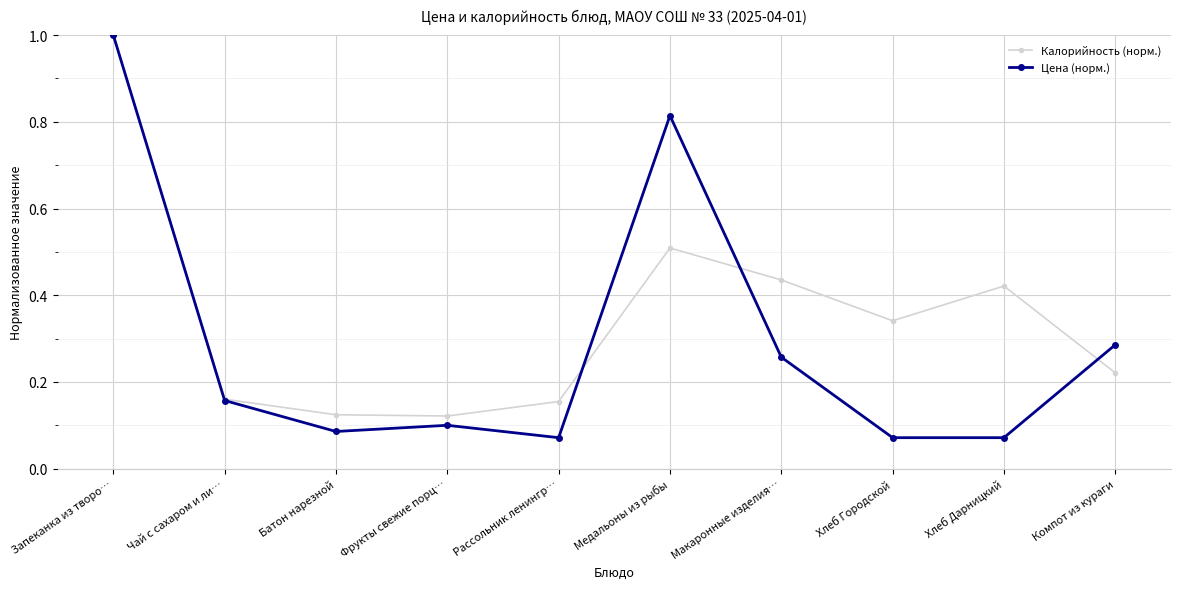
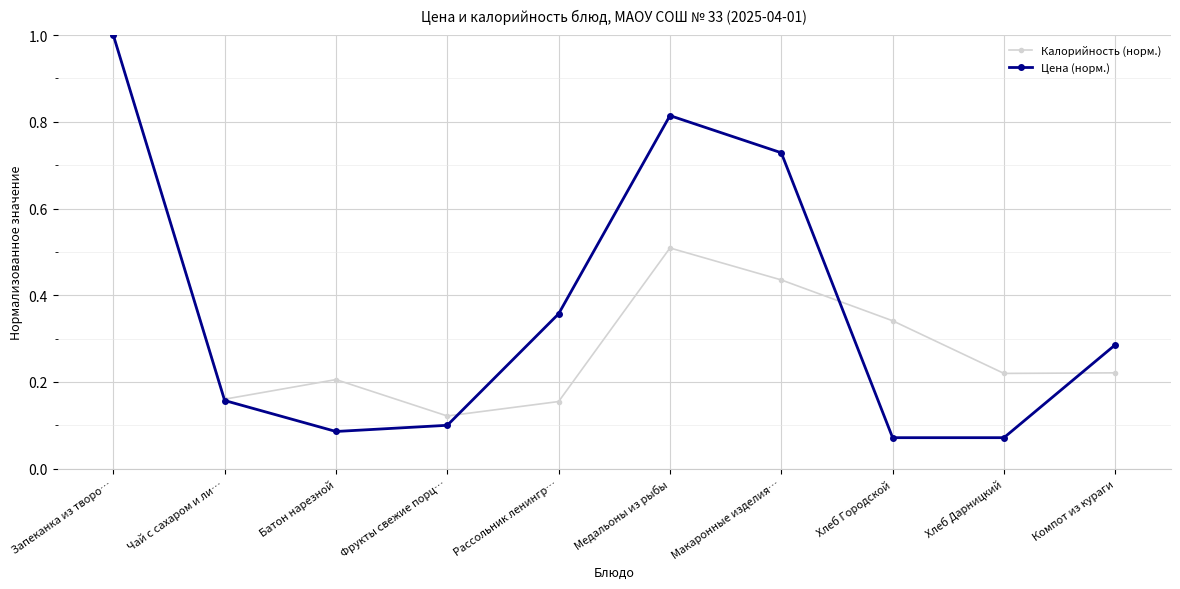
Калорийность (норм.), Батон нарезной: 0.12 -> 0.21
Цена (норм.), Рассольник ленингр…: 0.07 -> 0.36
Цена (норм.), Макаронные изделия…: 0.26 -> 0.73
Калорийность (норм.), Хлеб Дарницкий: 0.42 -> 0.22
